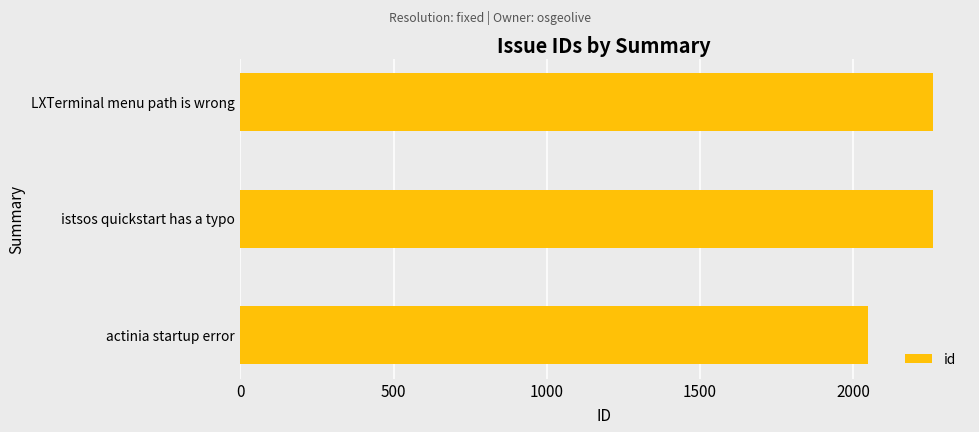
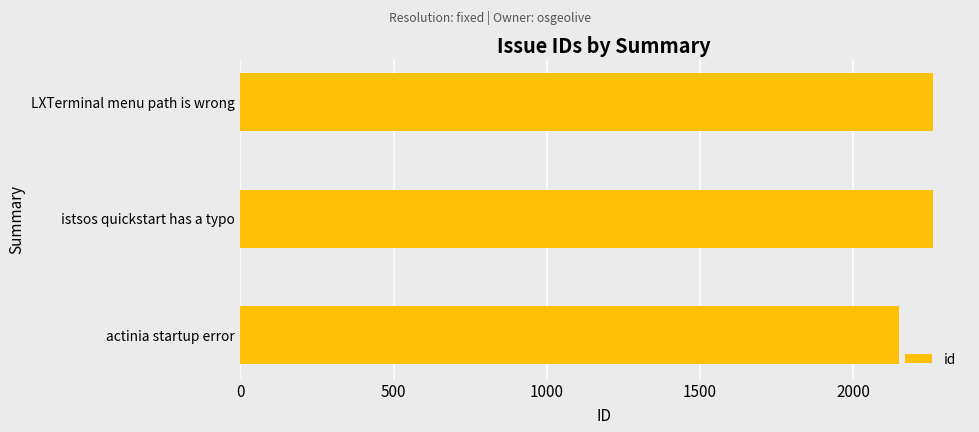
actinia startup error: 2050 -> 2150
